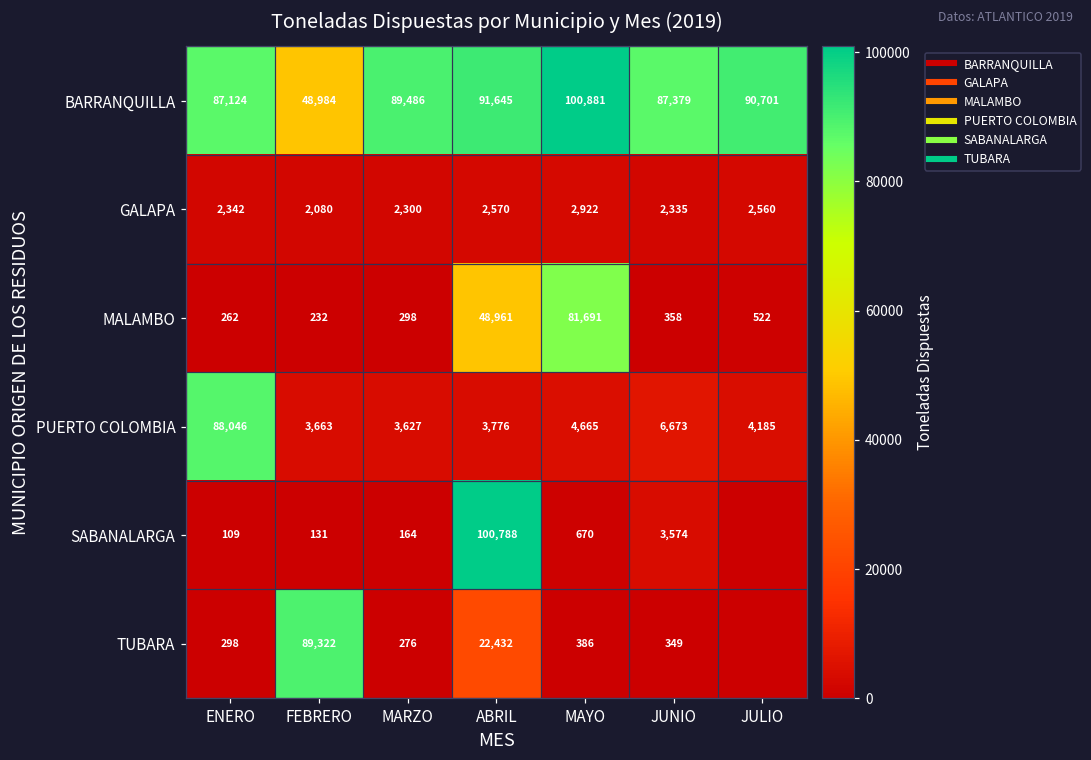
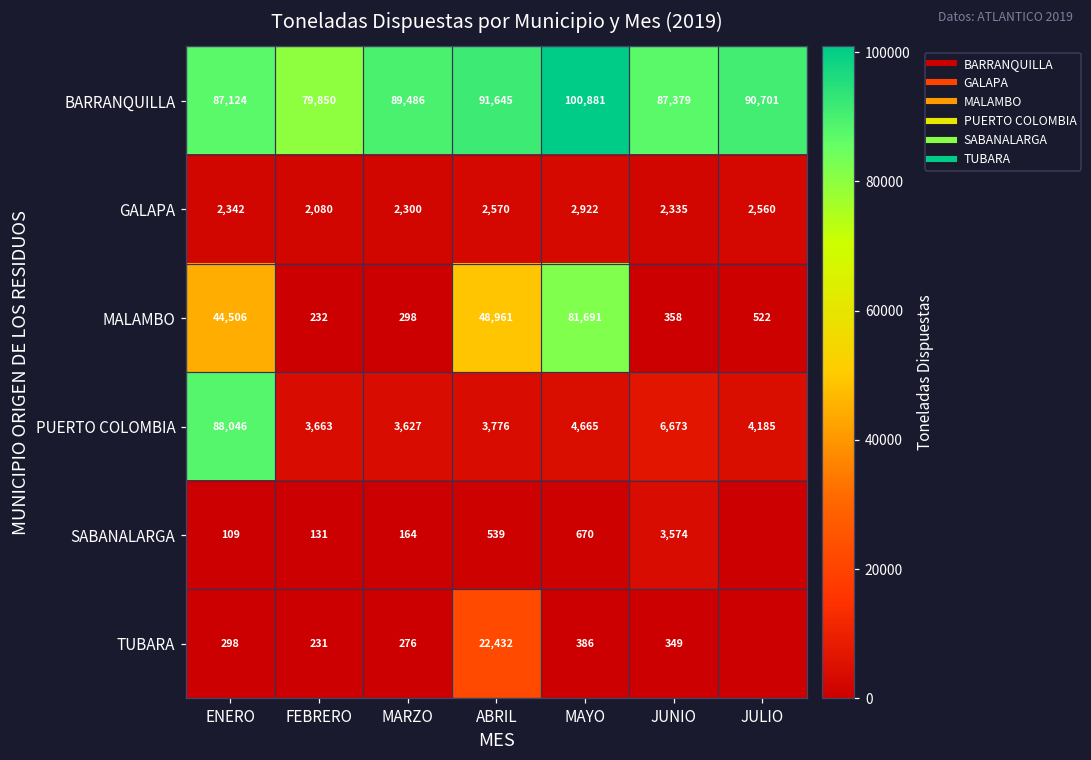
BARRANQUILLA, FEBRERO: 48,984 -> 79,850
MALAMBO, ENERO: 262 -> 44,506
SABANALARGA, ABRIL: 100,788 -> 539
TUBARA, FEBRERO: 89,322 -> 231
